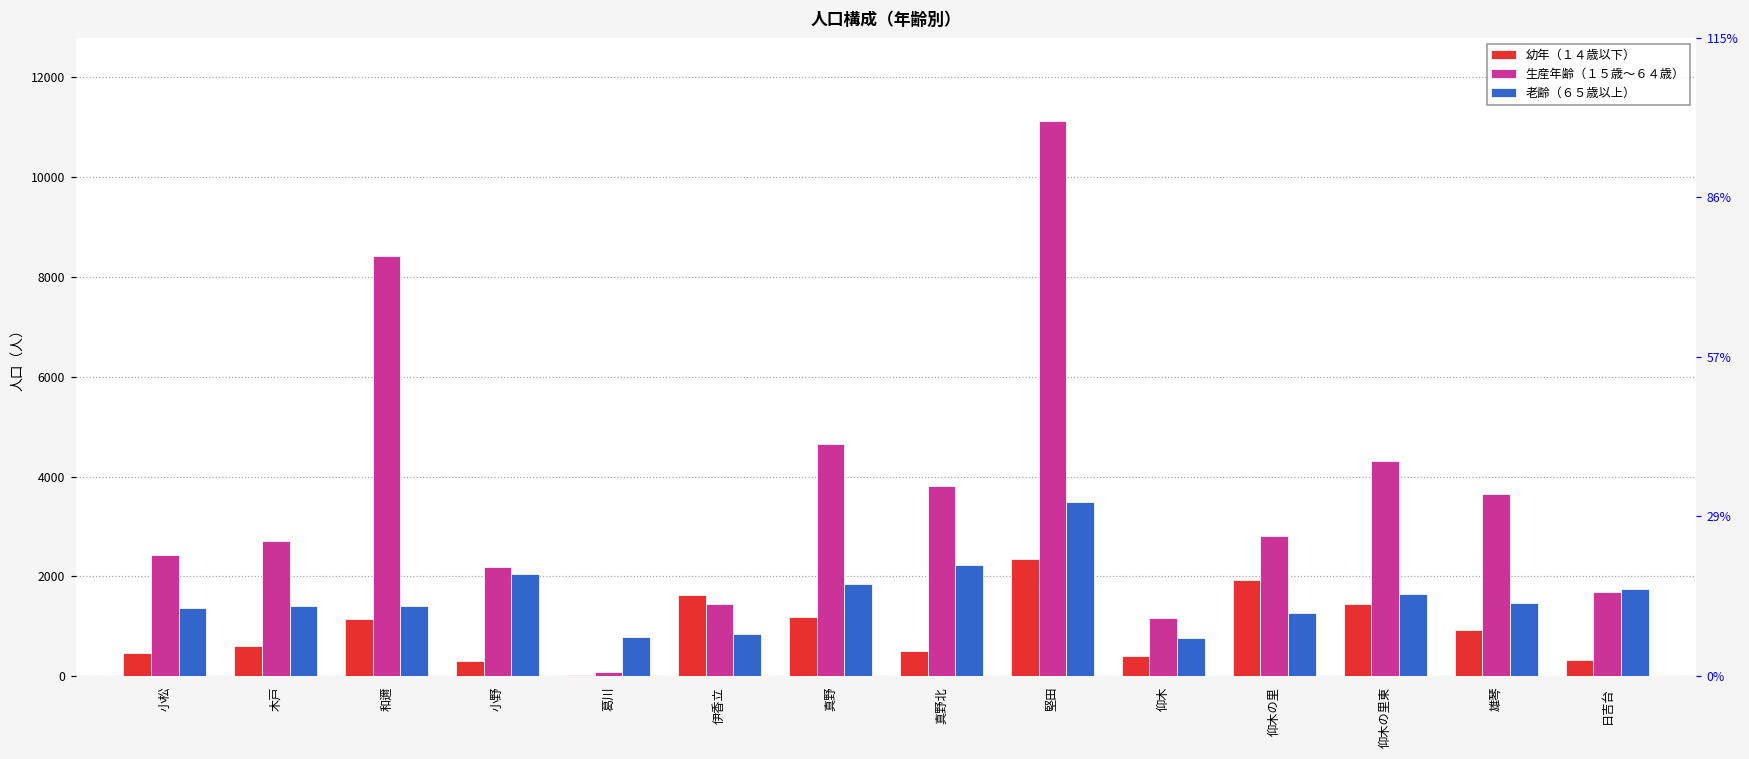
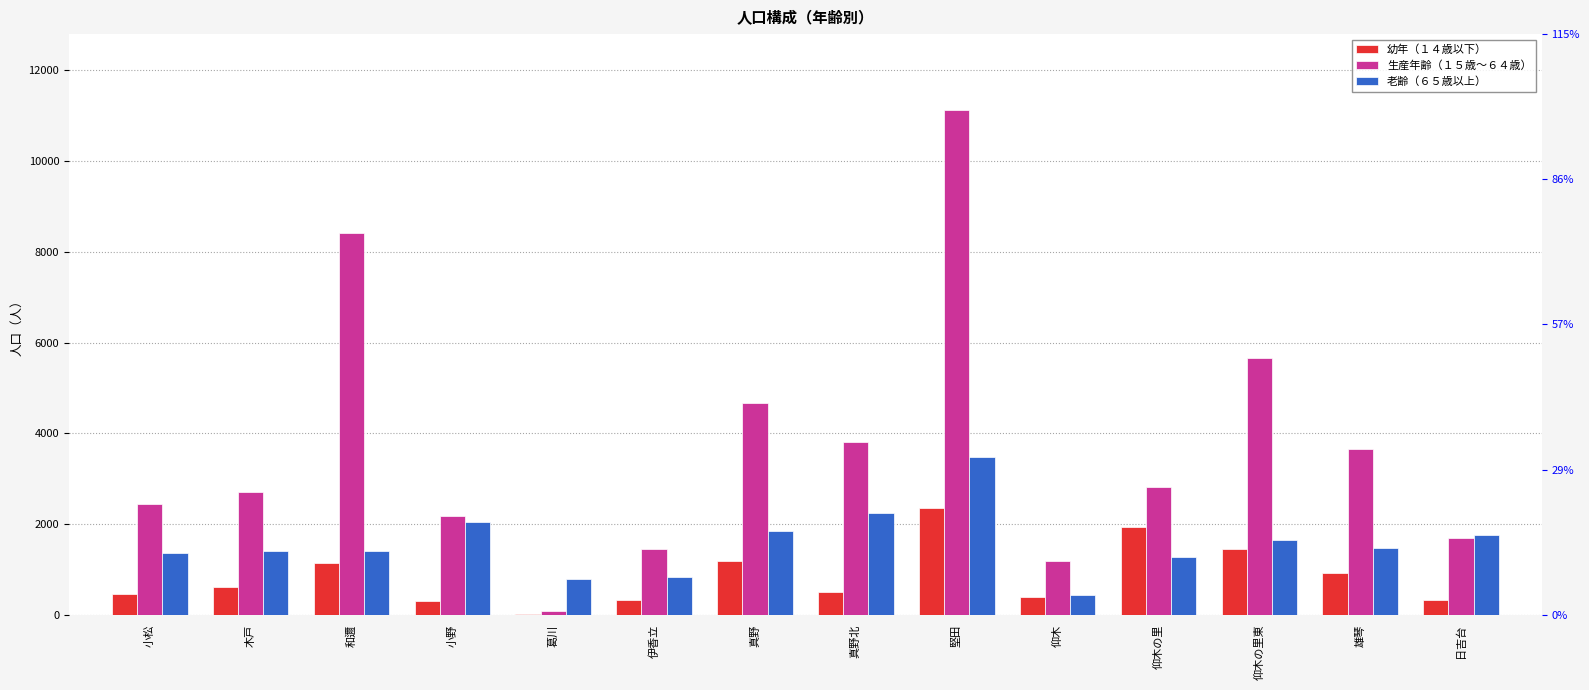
幼年（１４歳以下）, 伊香立: 1600 -> 300
老齢（６５歳以上）, 仰木: 800 -> 400
生産年齢（１５歳～６４歳）, 仰木の里東: 4300 -> 5700
